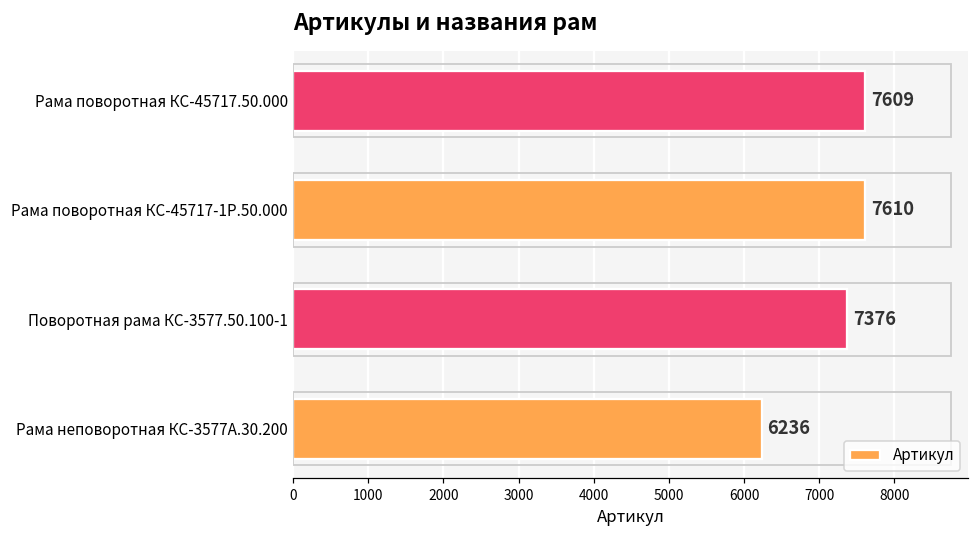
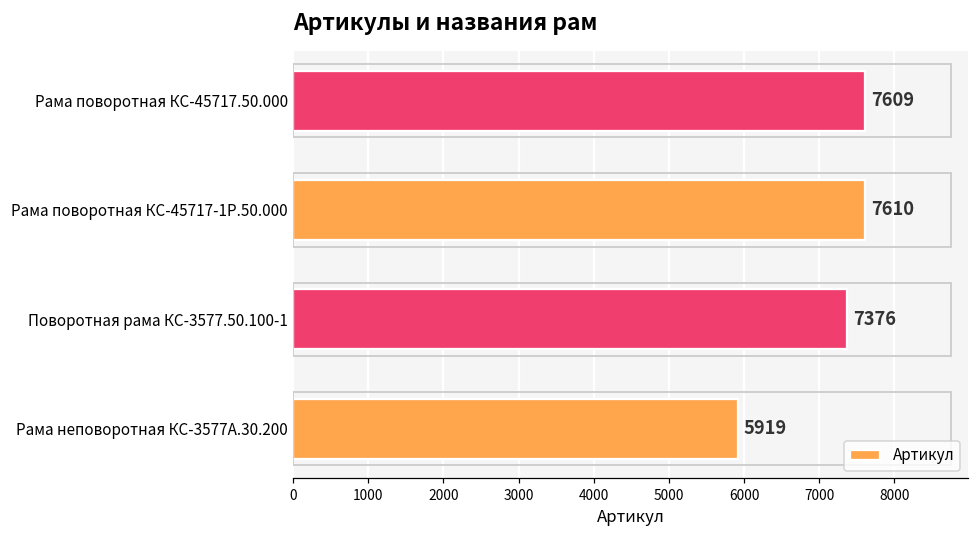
Рама неповоротная КС-3577А.30.200: 6236 -> 5919
